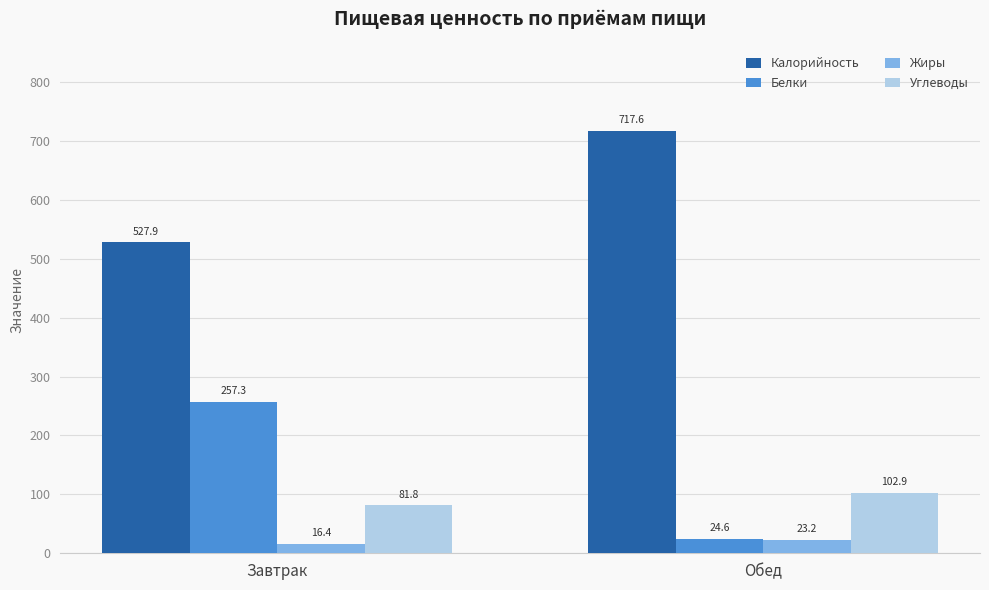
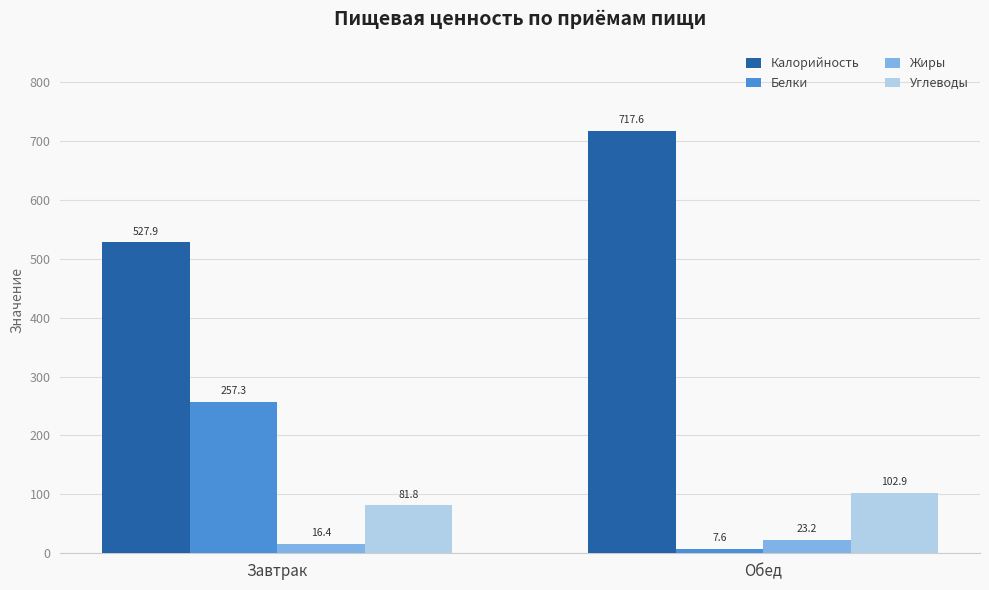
Белки, Обед: 24.6 -> 7.6
